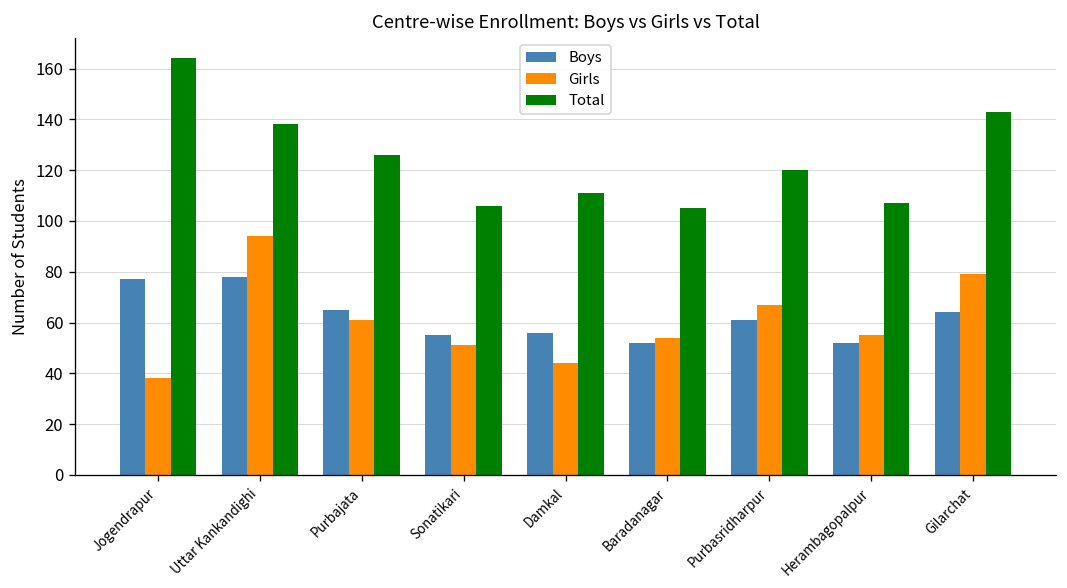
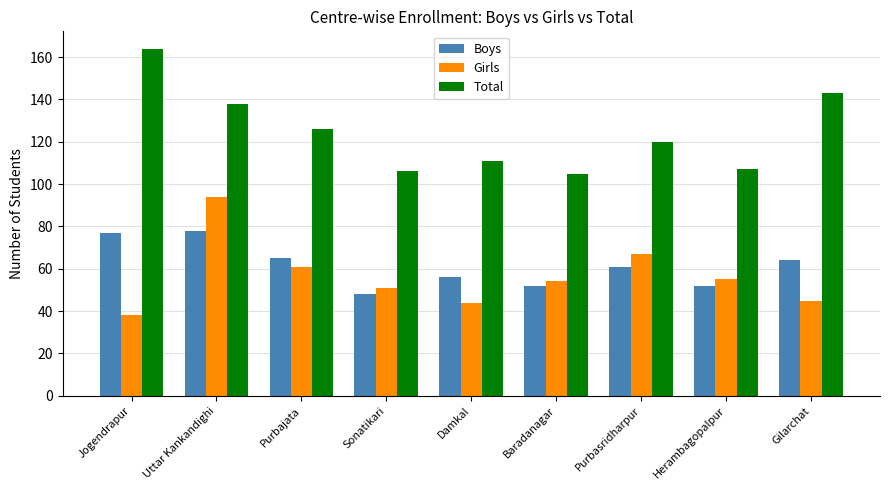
Boys, Sonatikari: 55 -> 48
Girls, Gilarchat: 79 -> 45
